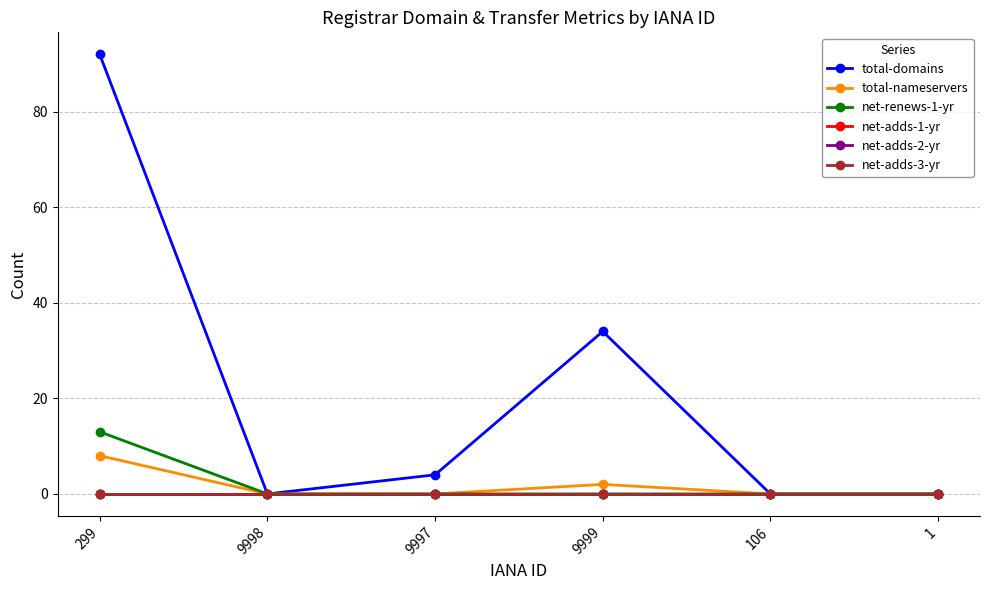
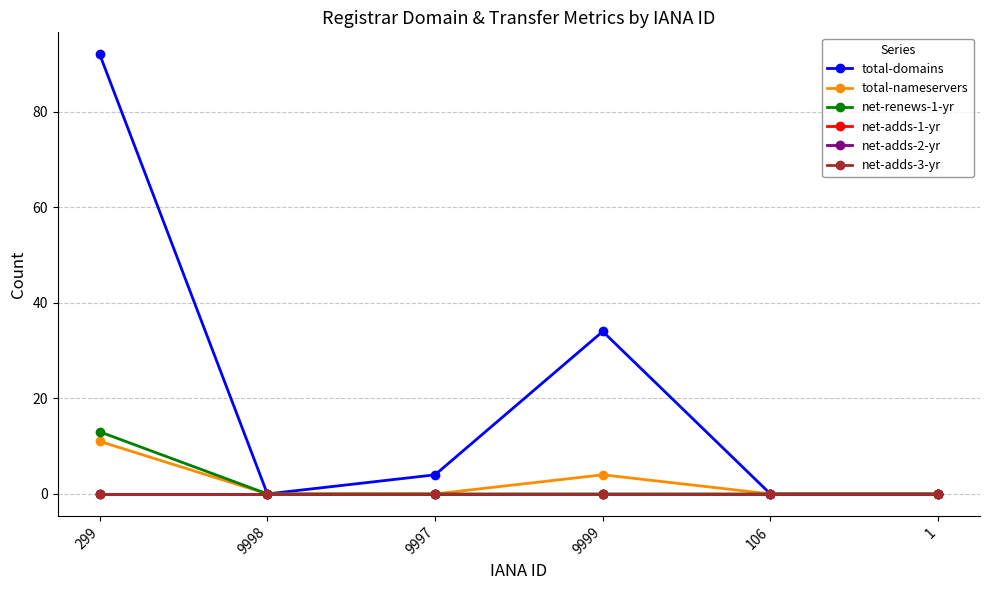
total-nameservers, 299: 8 -> 11
total-nameservers, 9999: 2 -> 4
